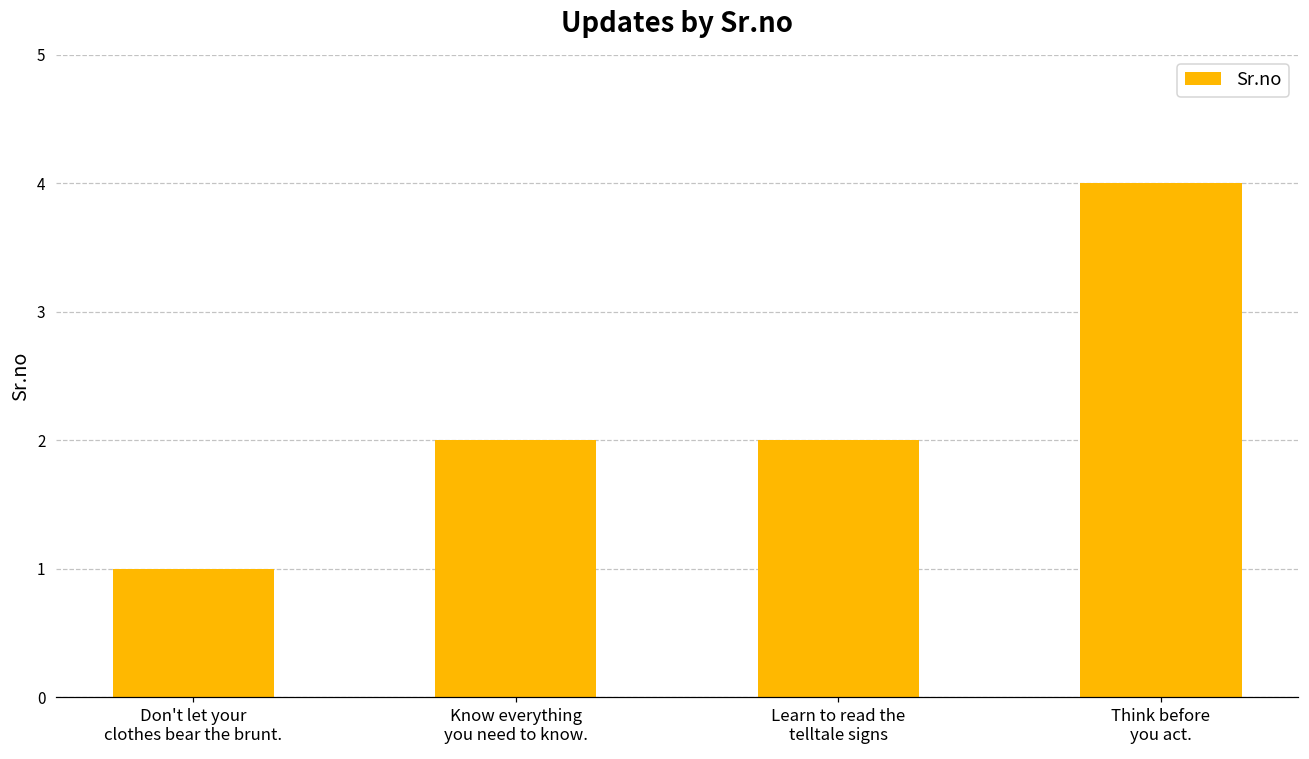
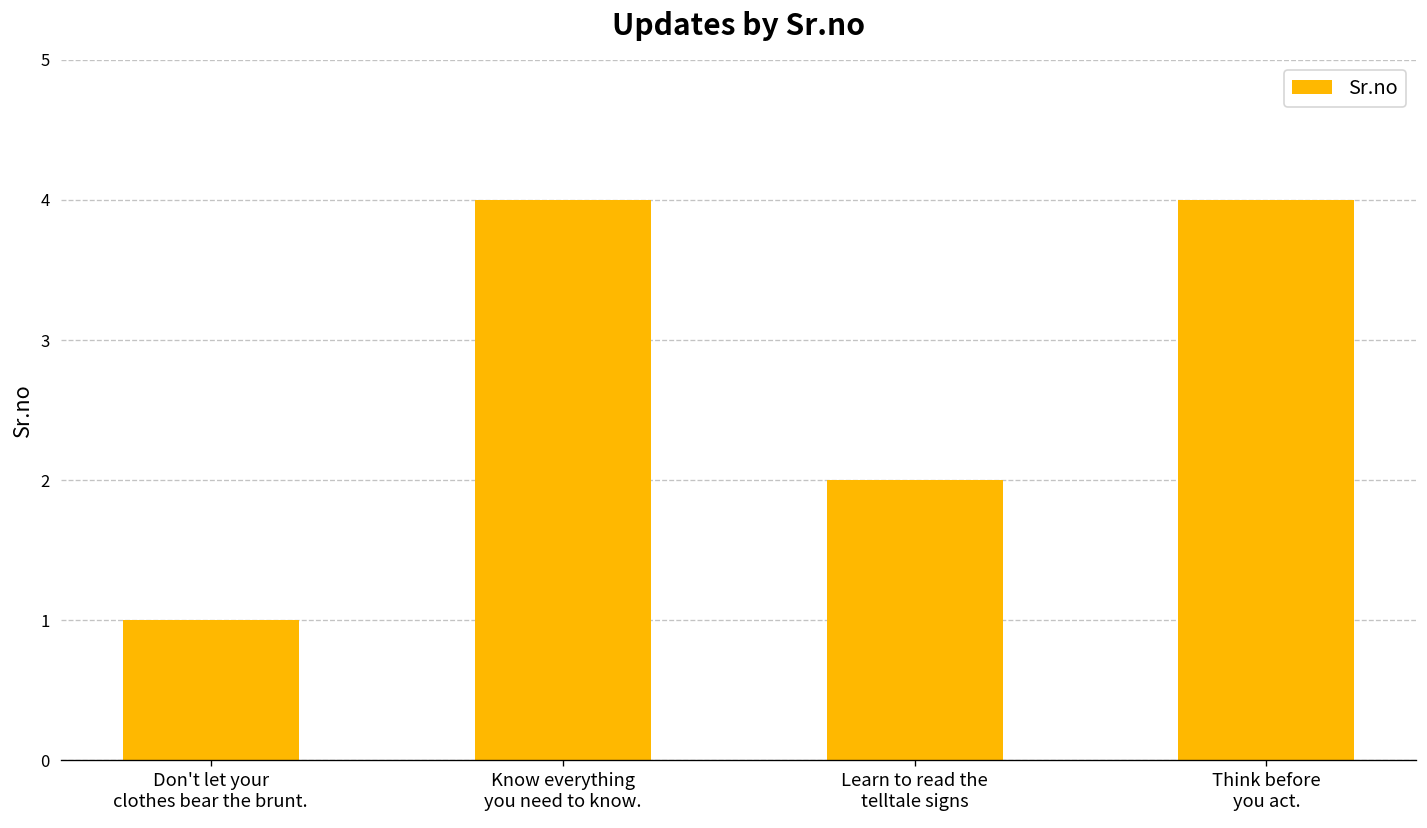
Know everything you need to know.: 2 -> 4
